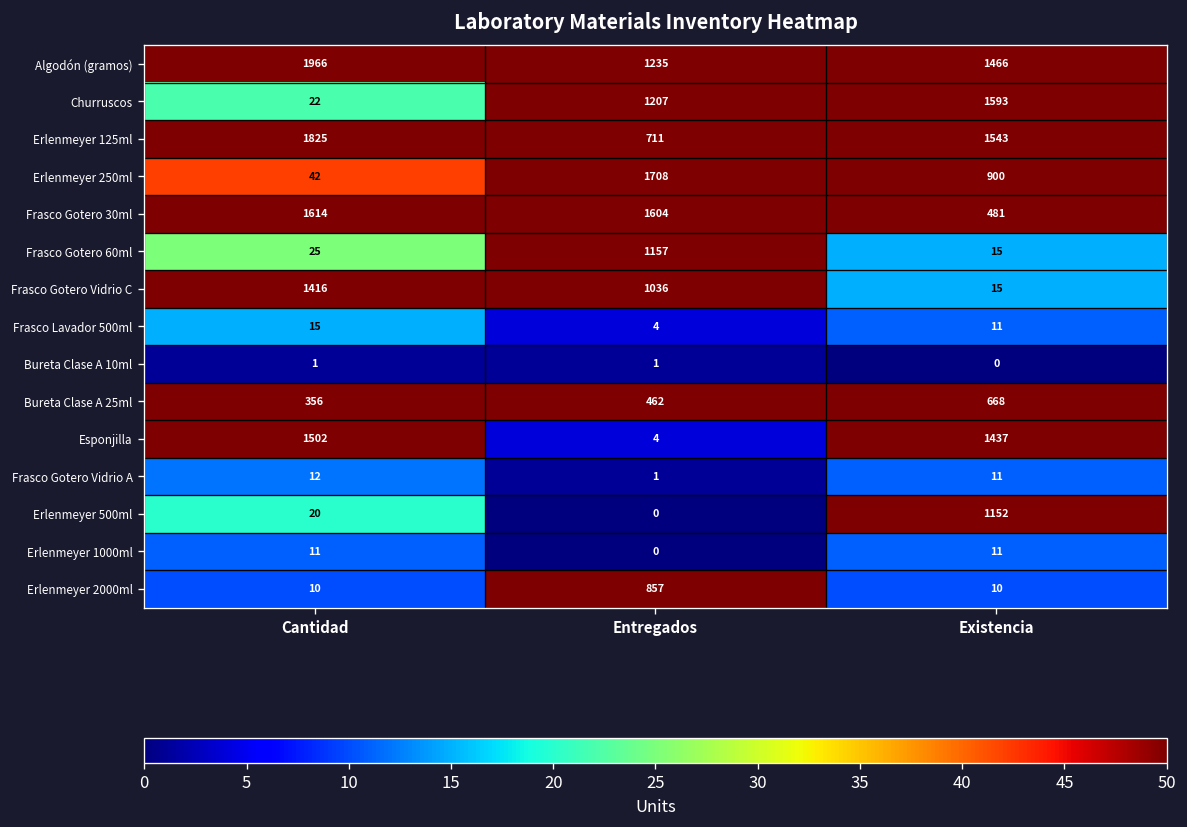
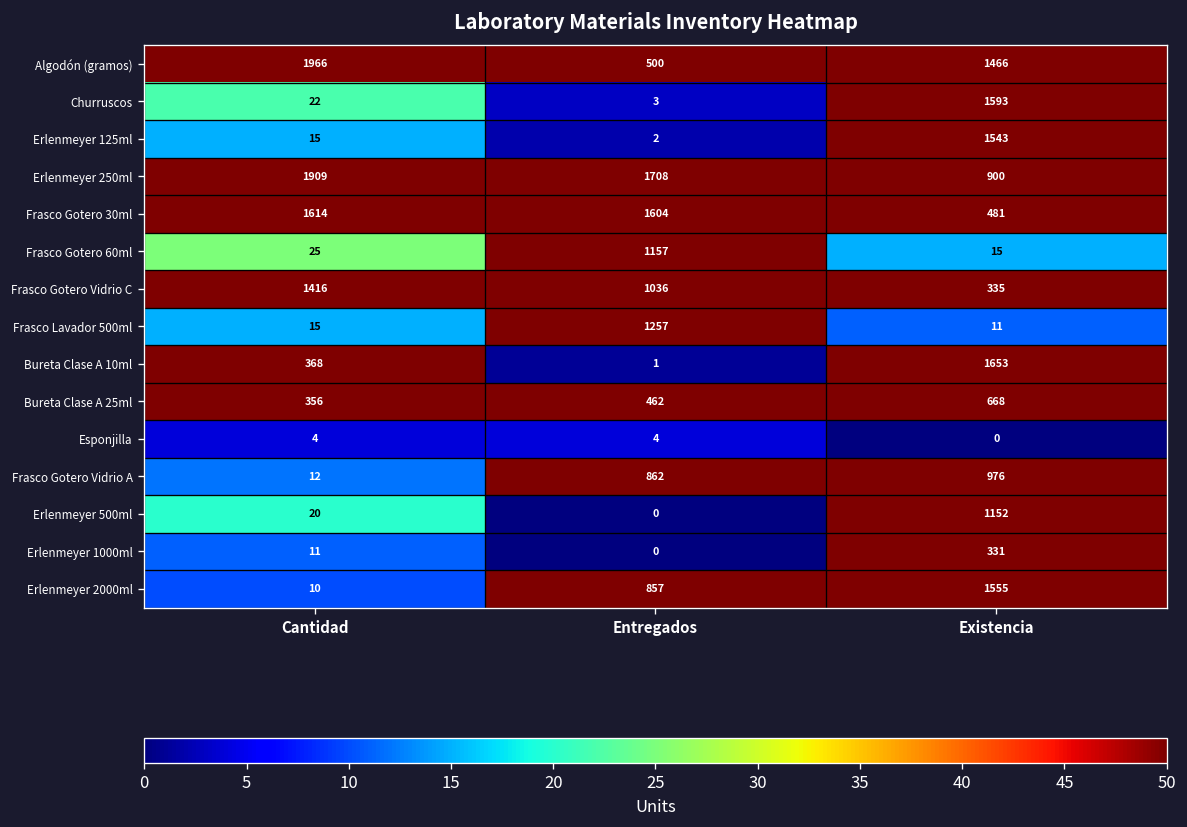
Algodón (gramos), Entregados: 1235 -> 500
Churruscos, Entregados: 1207 -> 3
Erlenmeyer 125ml, Cantidad: 1825 -> 15
Erlenmeyer 125ml, Entregados: 711 -> 2
Erlenmeyer 250ml, Cantidad: 42 -> 1909
Frasco Gotero Vidrio C, Existencia: 15 -> 335
Frasco Lavador 500ml, Entregados: 4 -> 1257
Bureta Clase A 10ml, Cantidad: 1 -> 368
Bureta Clase A 10ml, Existencia: 0 -> 1653
Esponjilla, Cantidad: 1502 -> 4
Esponjilla, Existencia: 1437 -> 0
Frasco Gotero Vidrio A, Entregados: 1 -> 862
Frasco Gotero Vidrio A, Existencia: 11 -> 976
Erlenmeyer 1000ml, Existencia: 11 -> 331
Erlenmeyer 2000ml, Existencia: 10 -> 1555
